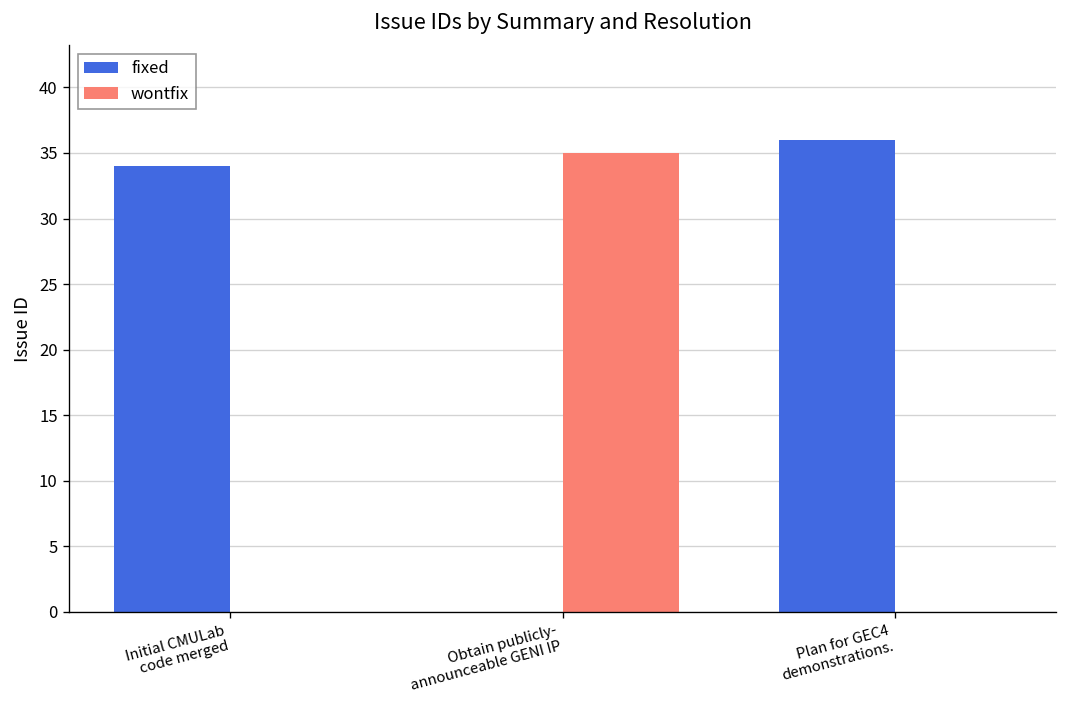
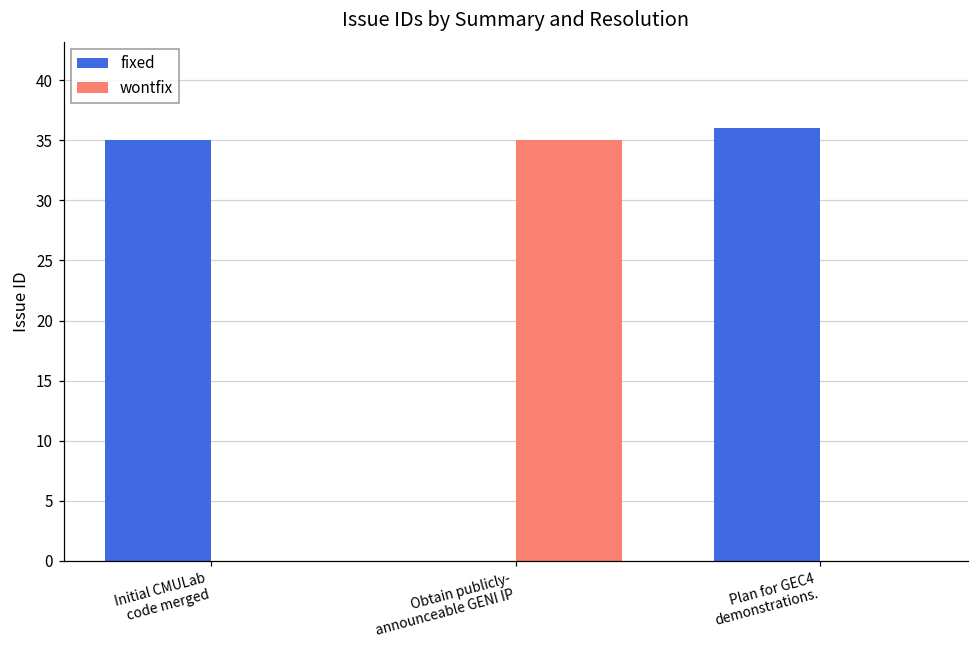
fixed, Initial CMULab code merged: 34 -> 35
